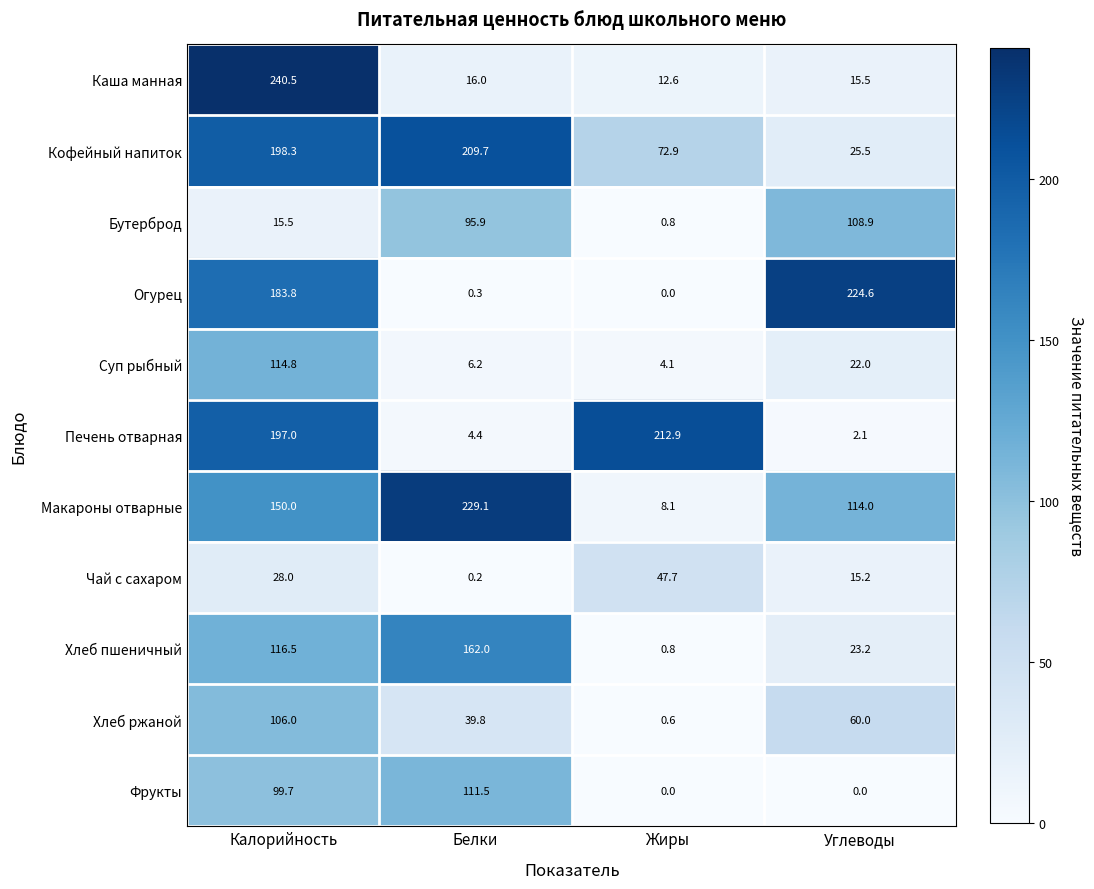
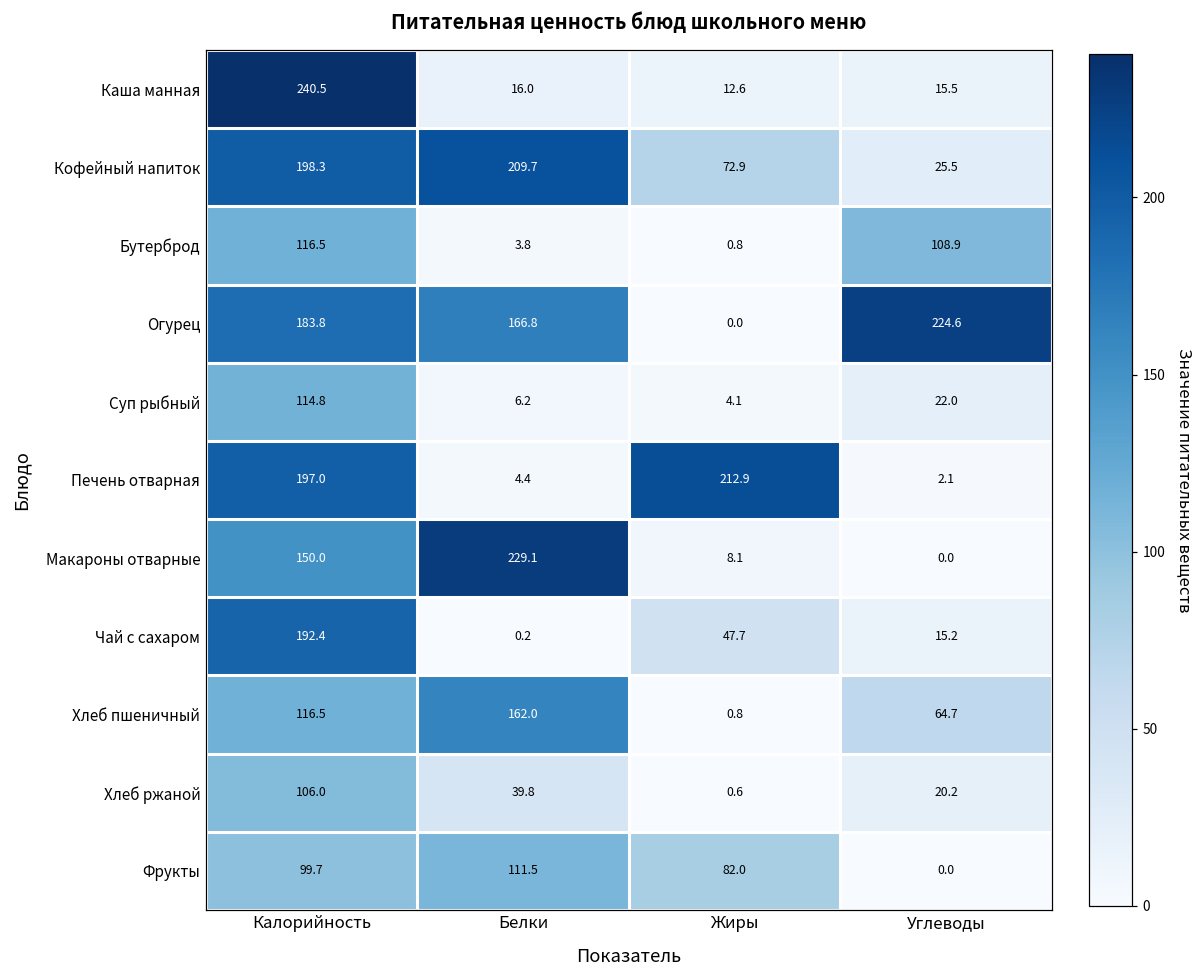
Бутерброд, Калорийность: 15.5 -> 116.5
Бутерброд, Белки: 95.9 -> 3.8
Огурец, Белки: 0.3 -> 166.8
Макароны отварные, Углеводы: 114.0 -> 0.0
Чай с сахаром, Калорийность: 28.0 -> 192.4
Хлеб пшеничный, Углеводы: 23.2 -> 64.7
Хлеб ржаной, Углеводы: 60.0 -> 20.2
Фрукты, Жиры: 0.0 -> 82.0
